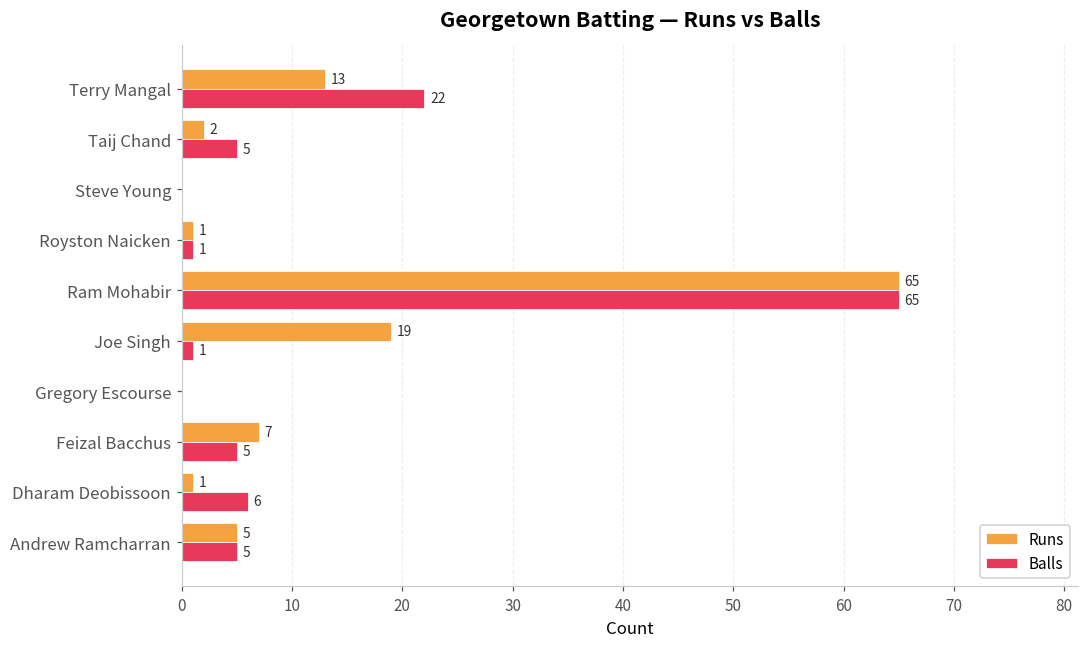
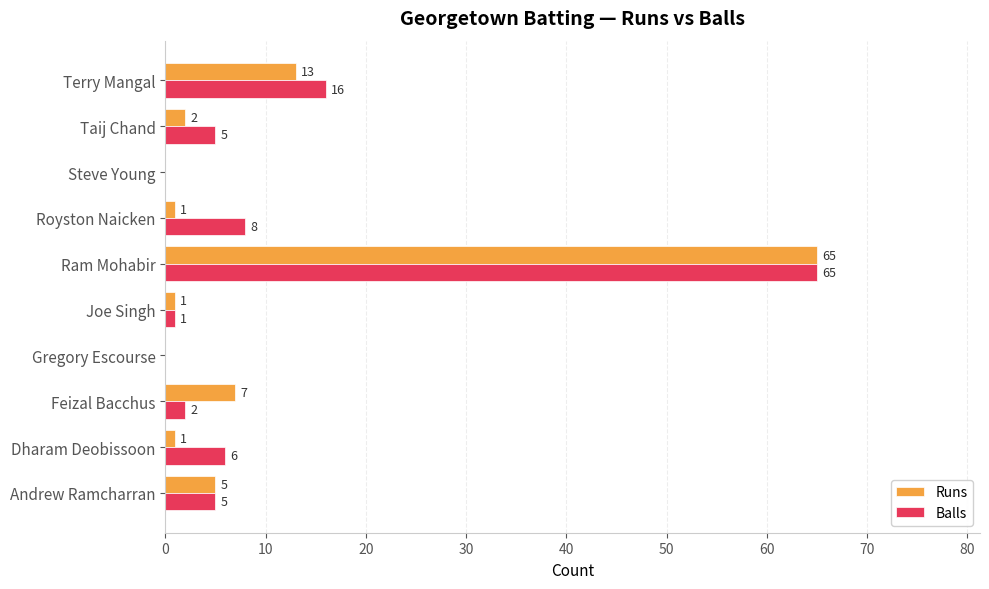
Balls, Terry Mangal: 22 -> 16
Balls, Royston Naicken: 1 -> 8
Runs, Joe Singh: 19 -> 1
Balls, Feizal Bacchus: 5 -> 2
